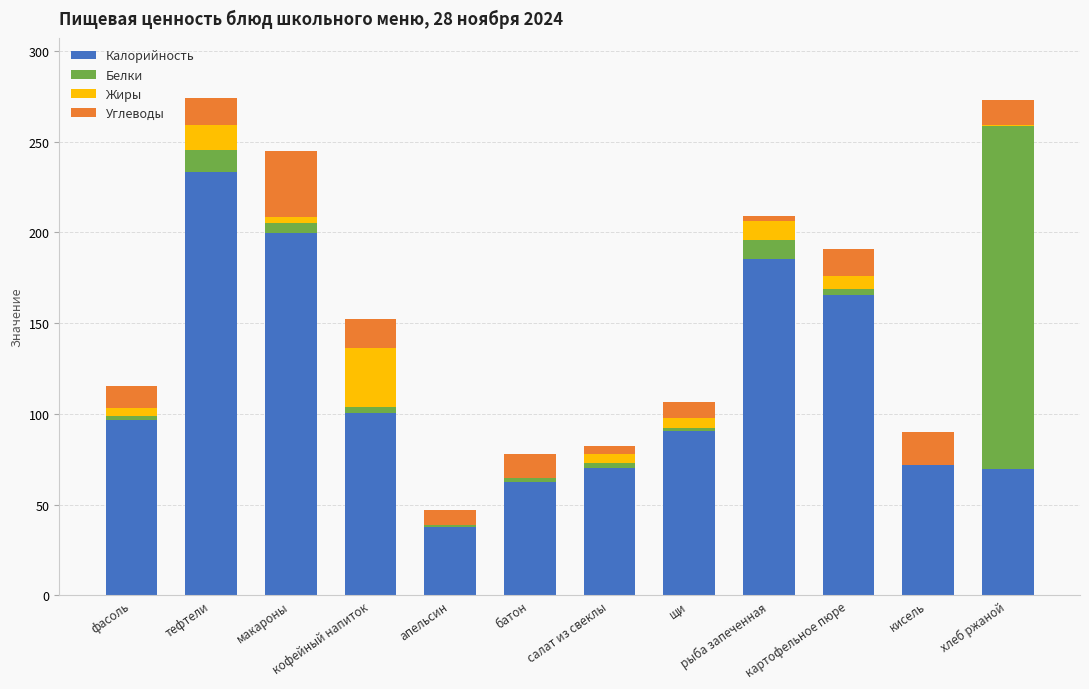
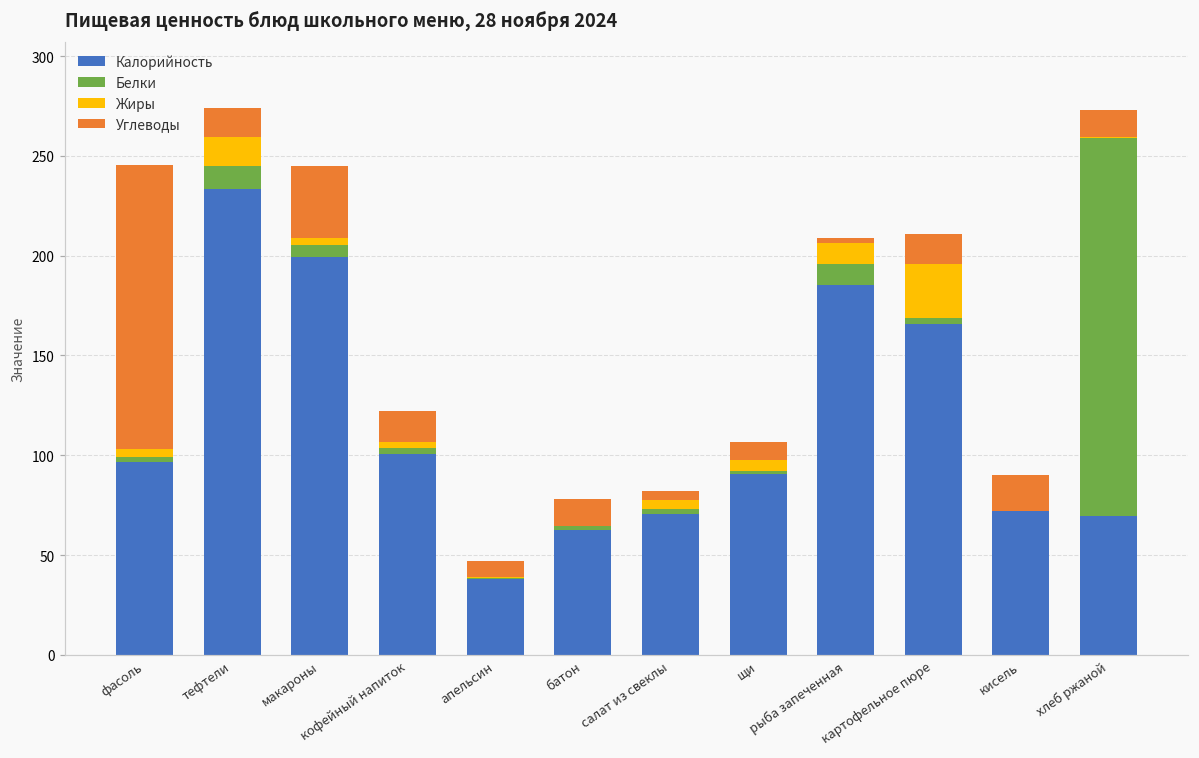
Углеводы, фасоль: 12 -> 142
Жиры, кофейный напиток: 32 -> 3
Жиры, картофельное пюре: 7 -> 27
